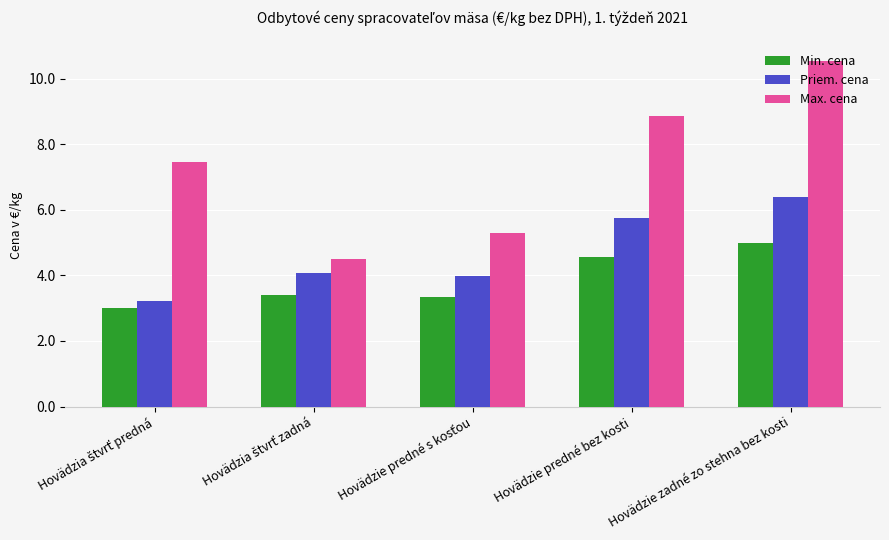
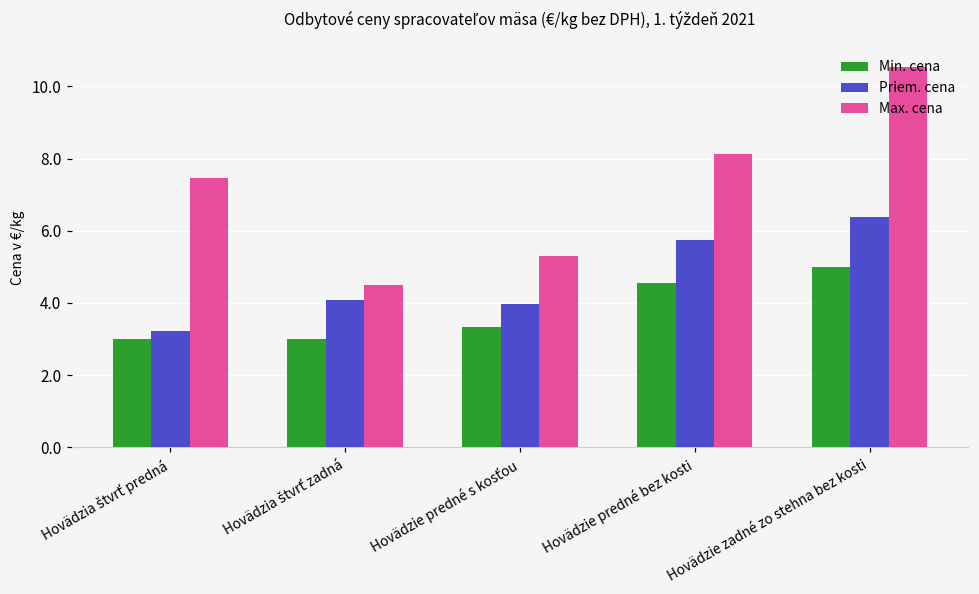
Min. cena, Hovädzia štvrť zadná: 3.4 -> 3.0
Max. cena, Hovädzie predné bez kosti: 8.9 -> 8.1
